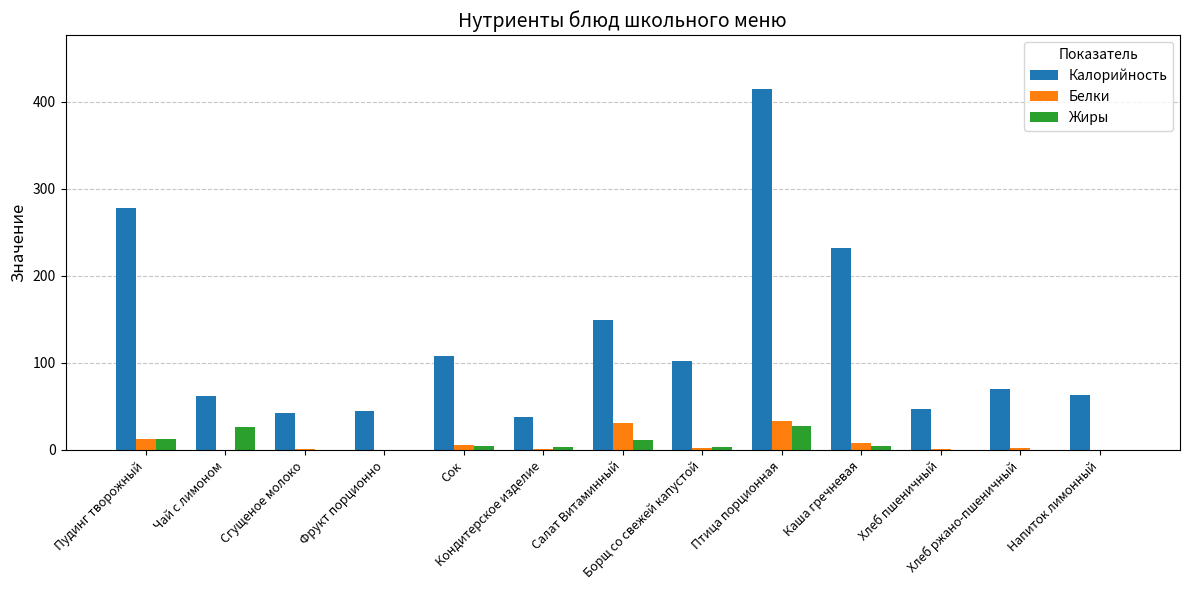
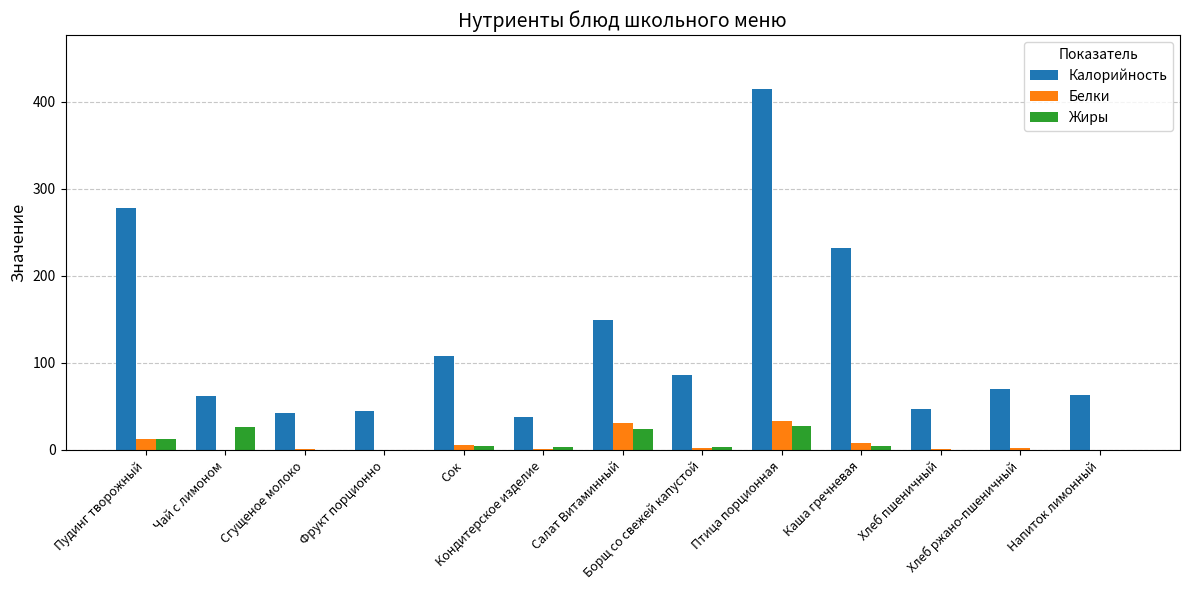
Жиры, Салат Витаминный: 10 -> 20
Калорийность, Борщ со свежей капустой: 100 -> 90
